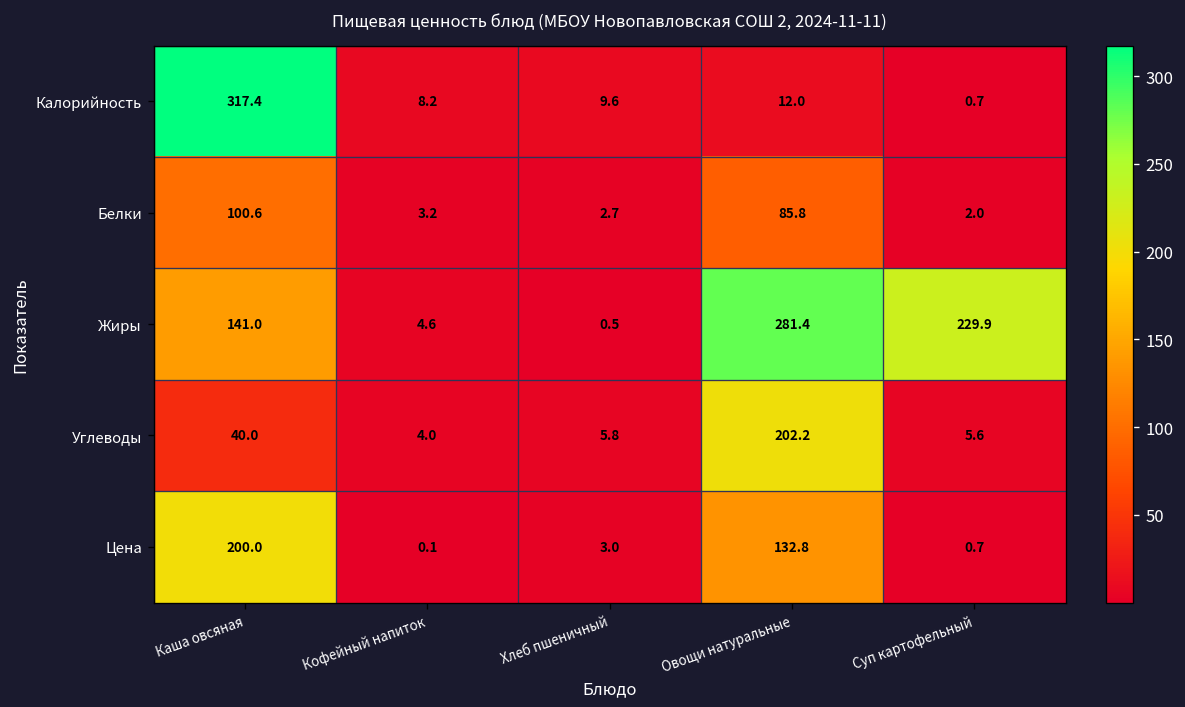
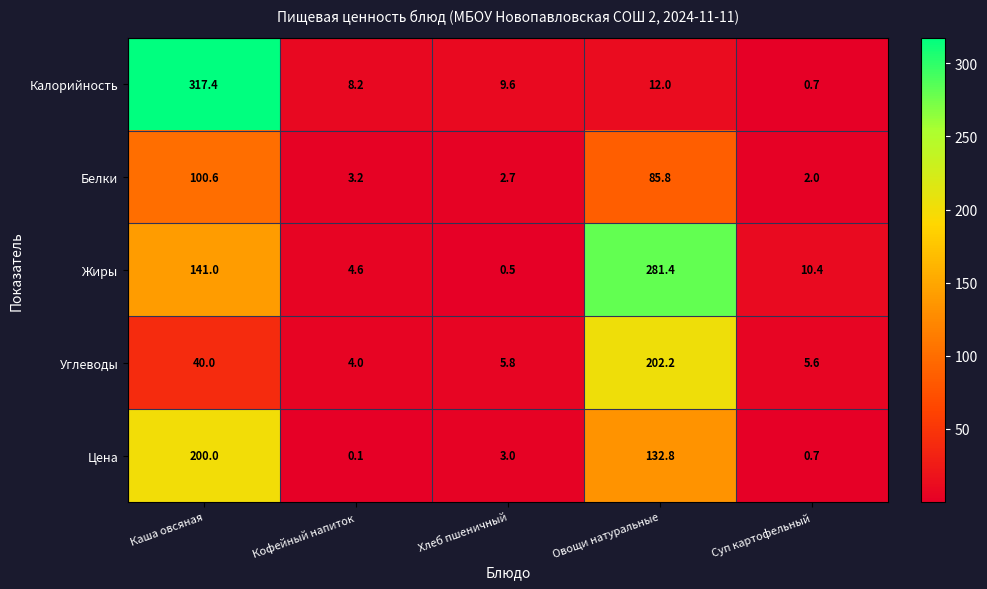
Жиры, Суп картофельный: 229.9 -> 10.4
